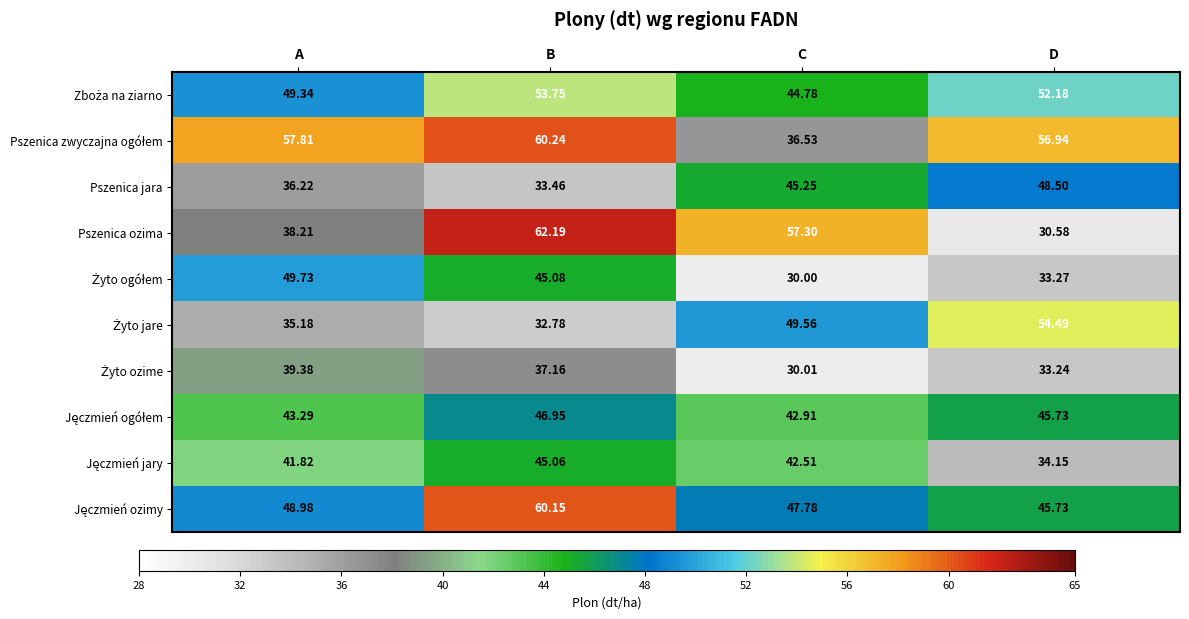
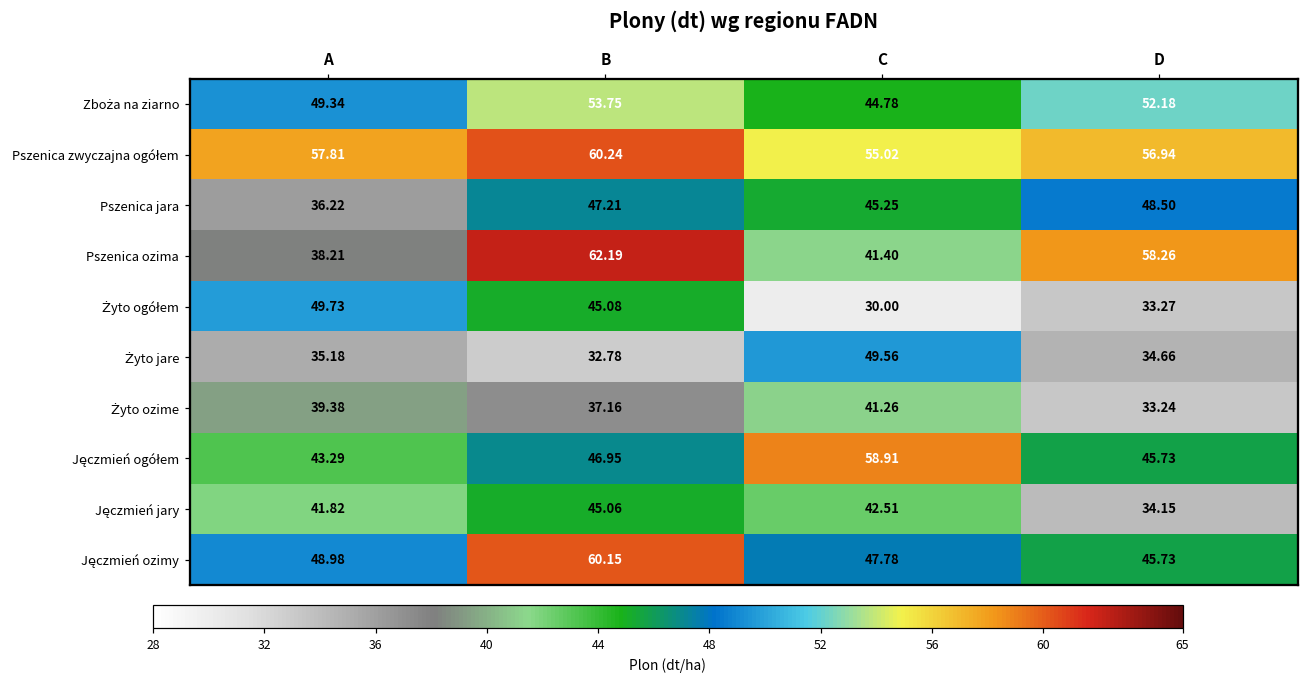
Pszenica zwyczajna ogółem, C: 36.53 -> 55.02
Pszenica jara, B: 33.46 -> 47.21
Pszenica ozima, C: 57.30 -> 41.40
Pszenica ozima, D: 30.58 -> 58.26
Żyto jare, D: 54.49 -> 34.66
Żyto ozime, C: 30.01 -> 41.26
Jęczmień ogółem, C: 42.91 -> 58.91
